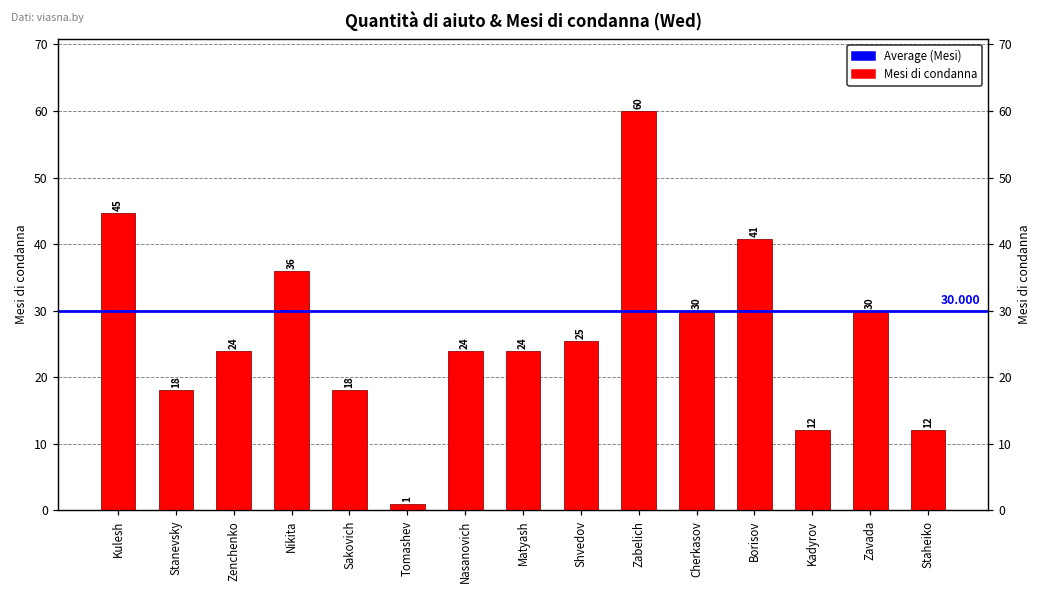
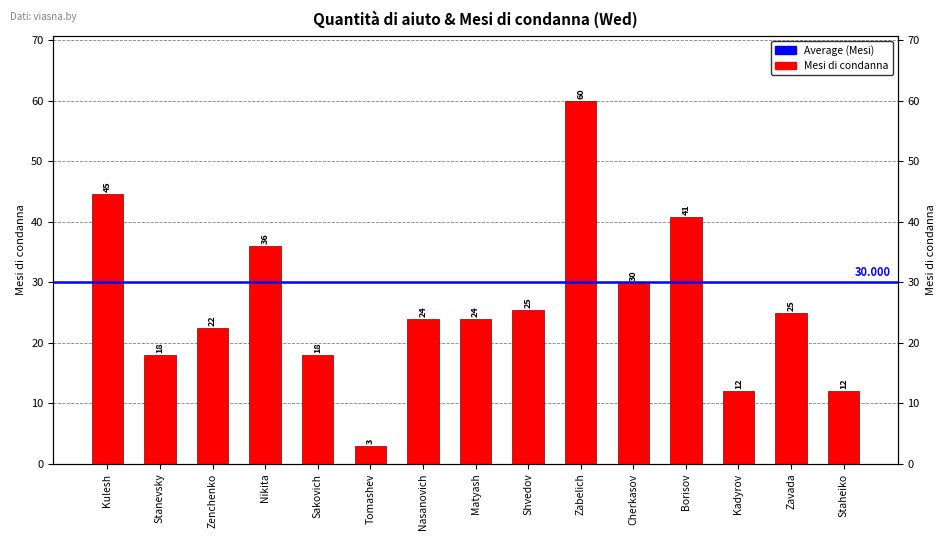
Zenchenko: 24 -> 22
Tomashev: 1 -> 3
Zavada: 30 -> 25
